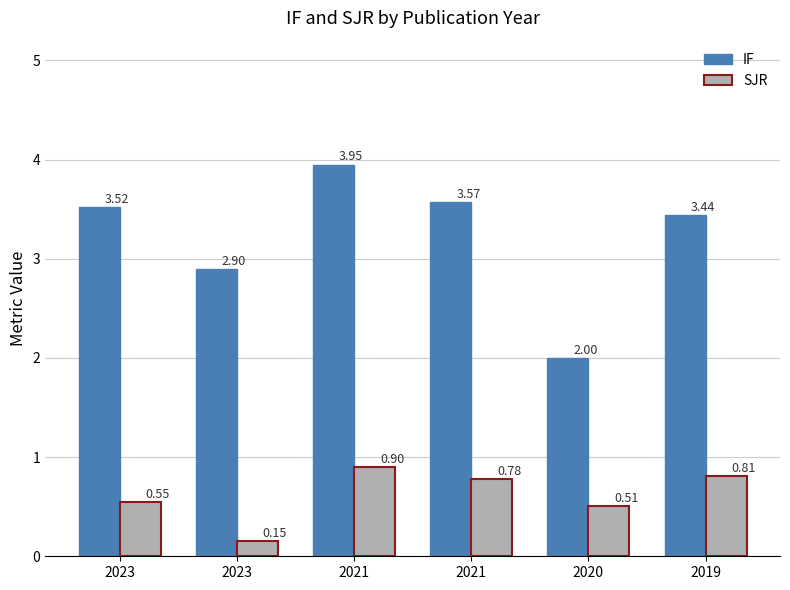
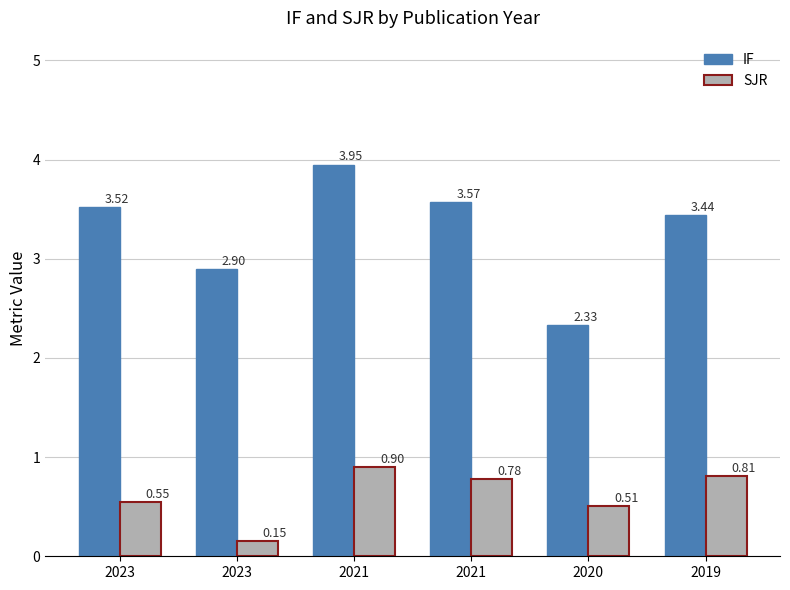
IF, 2020: 2.00 -> 2.33
